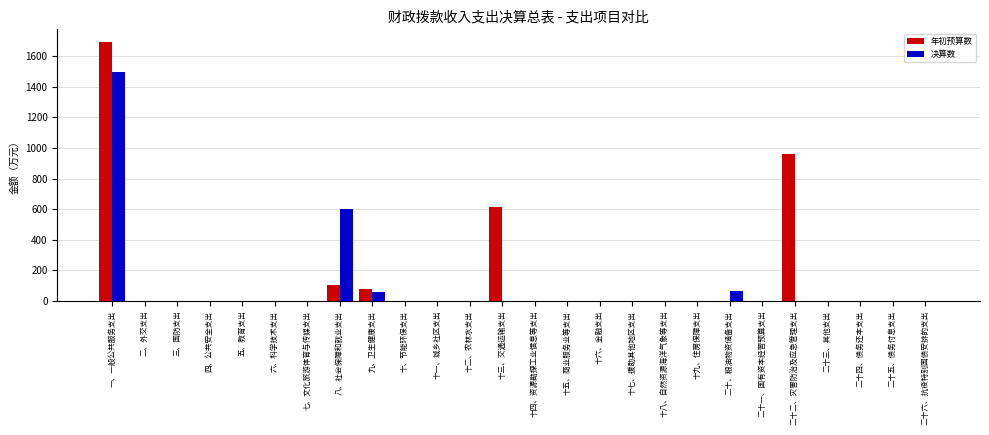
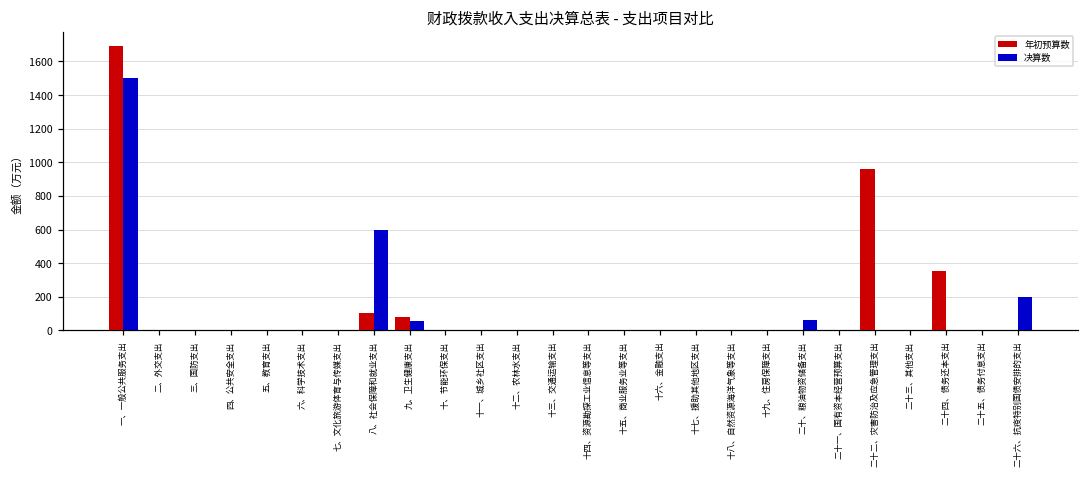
年初预算数, 十三、交通运输支出: 610 -> 0
年初预算数, 二十四、债务还本支出: 0 -> 350
决算数, 二十六、抗疫特别国债安排的支出: 0 -> 200
